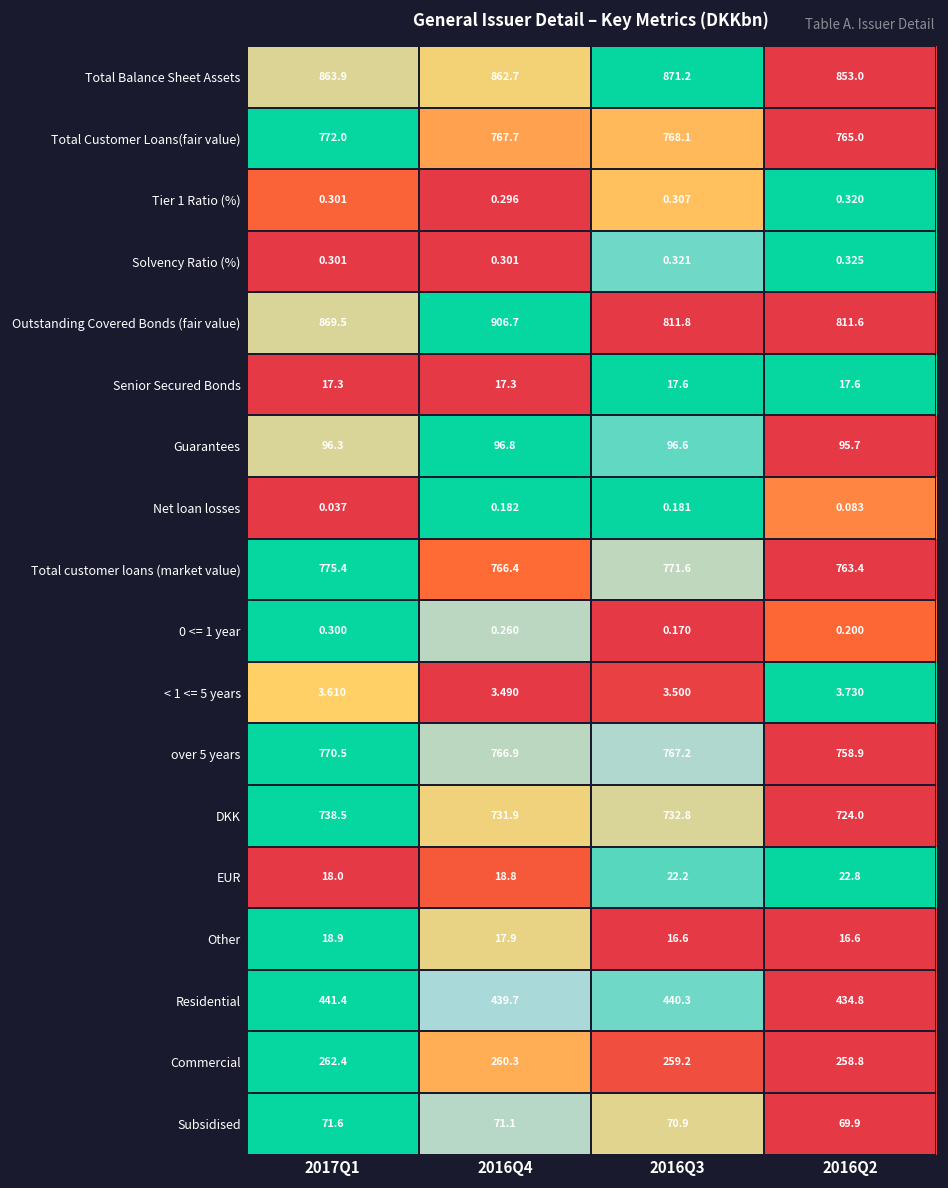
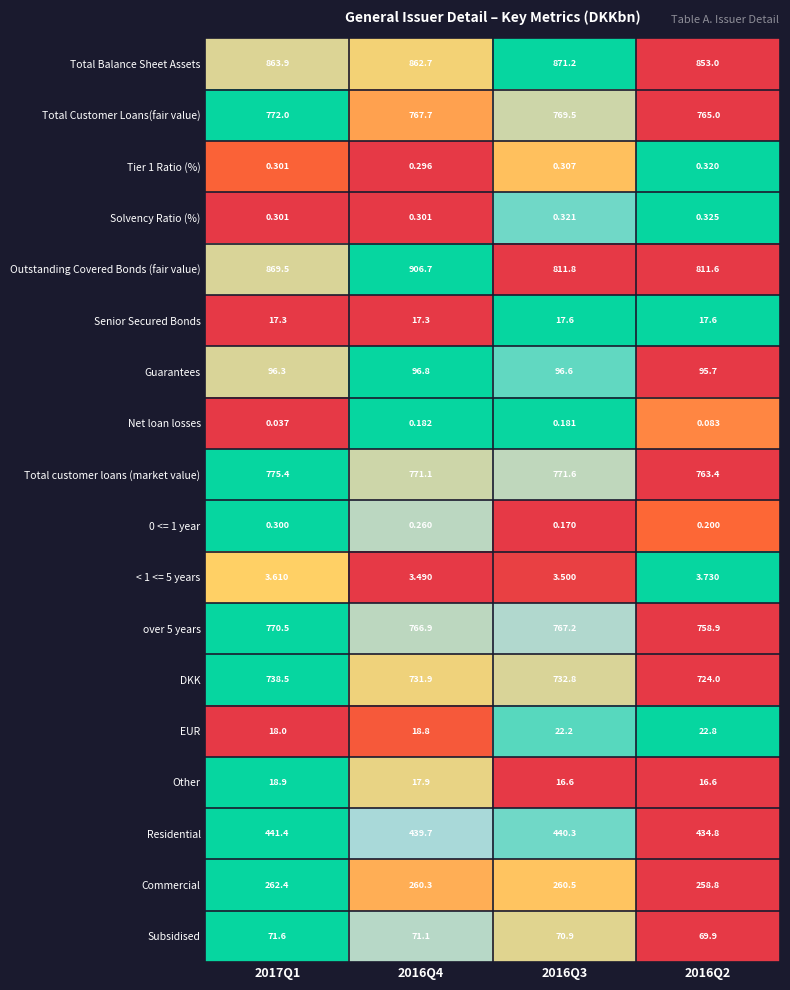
Total Customer Loans(fair value), 2016Q3: 768.1 -> 769.5
Total customer loans (market value), 2016Q4: 766.4 -> 771.1
Commercial, 2016Q3: 259.2 -> 260.5
